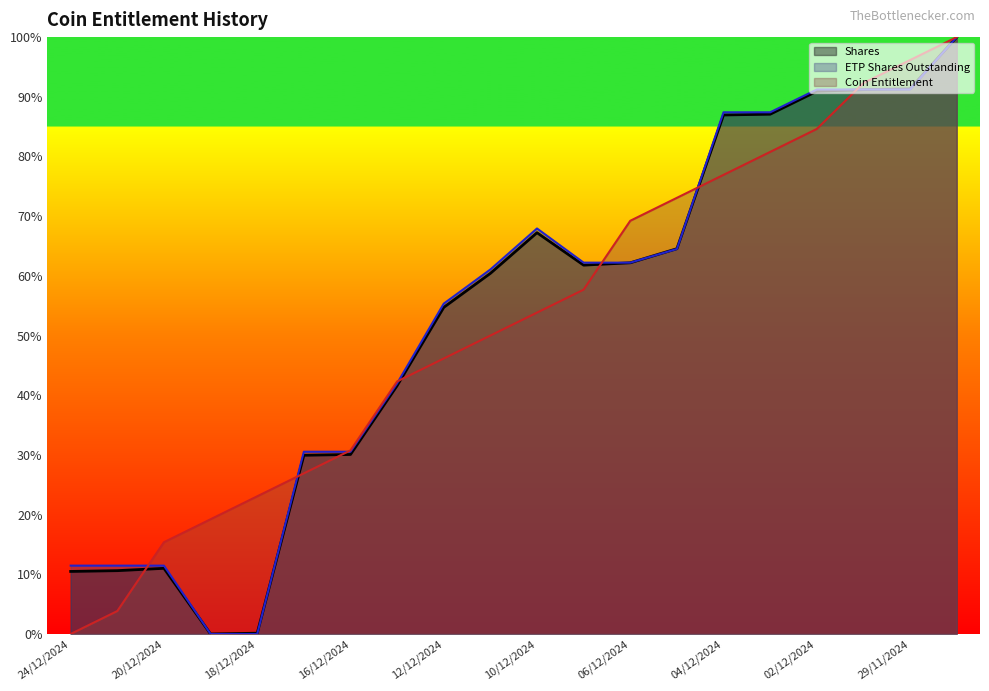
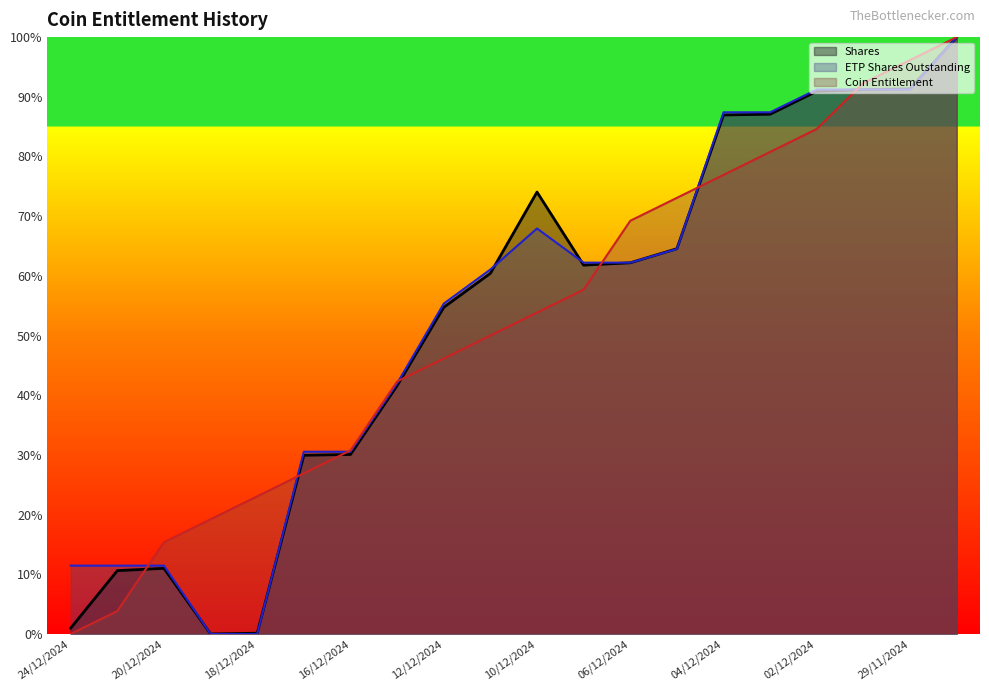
Shares, 24/12/2024: 10% -> 1%
Shares, 10/12/2024: 67% -> 74%
